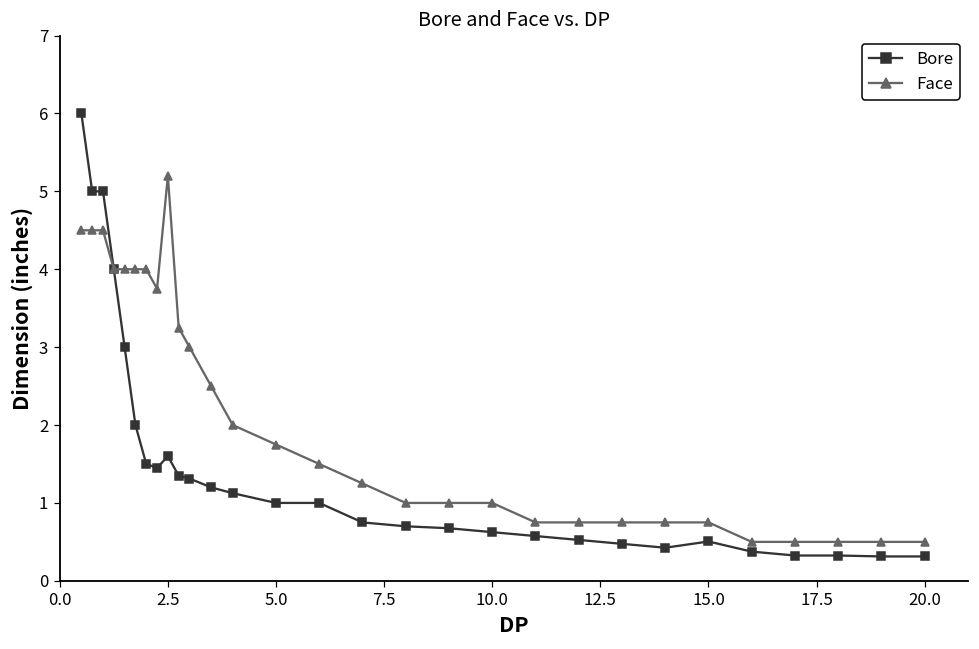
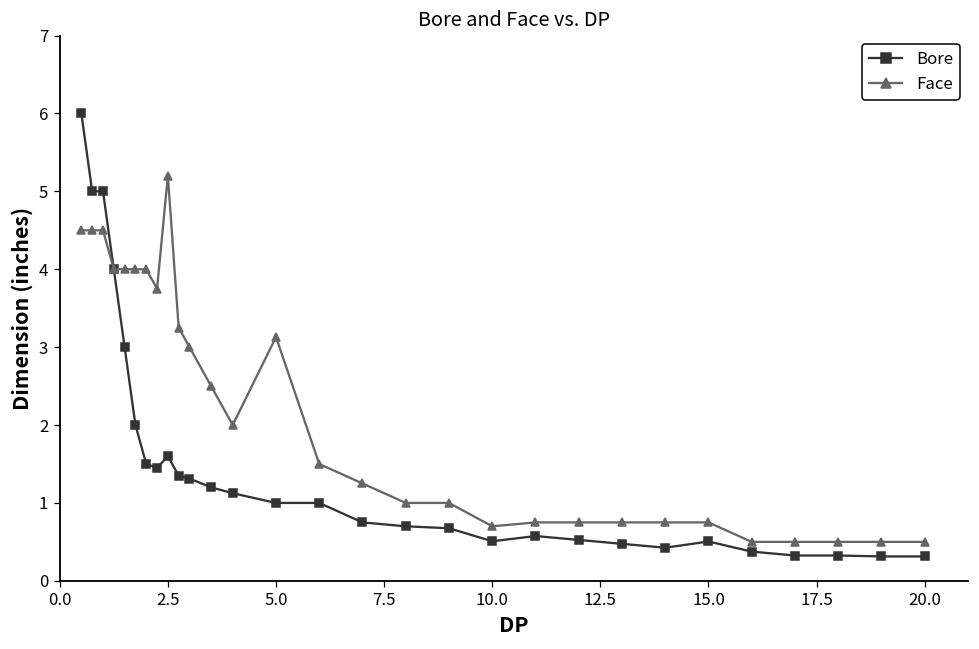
Face, 5.0: 1.8 -> 3.1
Bore, 10.0: 0.6 -> 0.5
Face, 10.0: 1.0 -> 0.7
